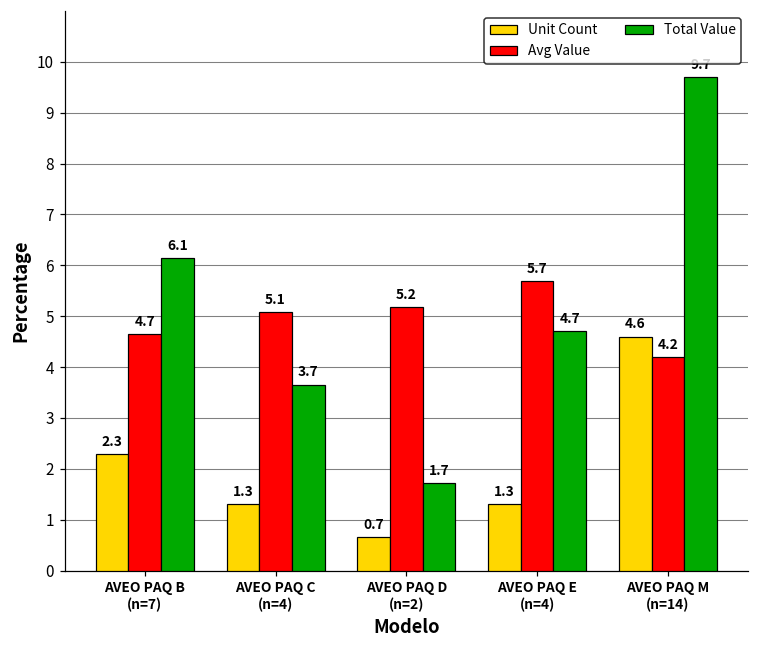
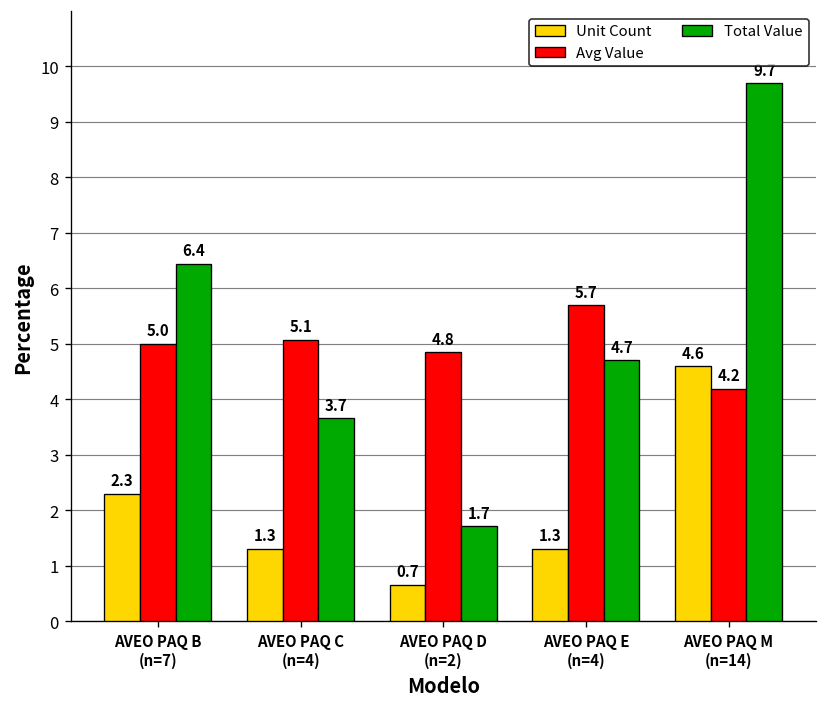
Avg Value, AVEO PAQ B (n=7): 4.7 -> 5.0
Total Value, AVEO PAQ B (n=7): 6.1 -> 6.4
Avg Value, AVEO PAQ D (n=2): 5.2 -> 4.8
